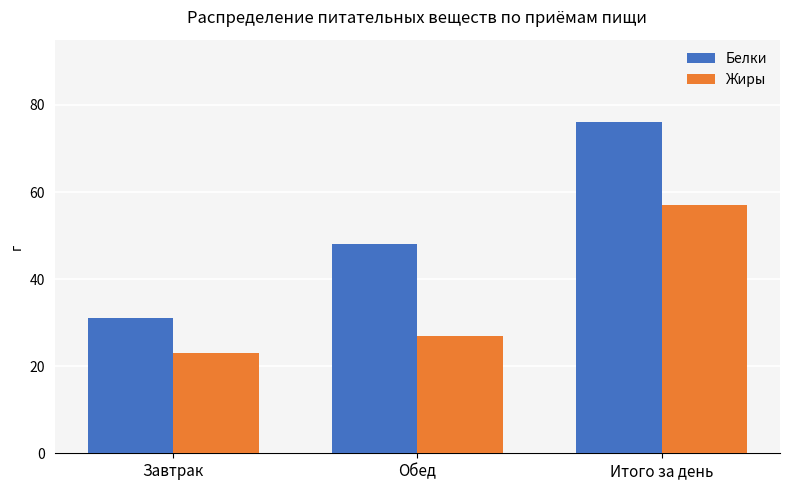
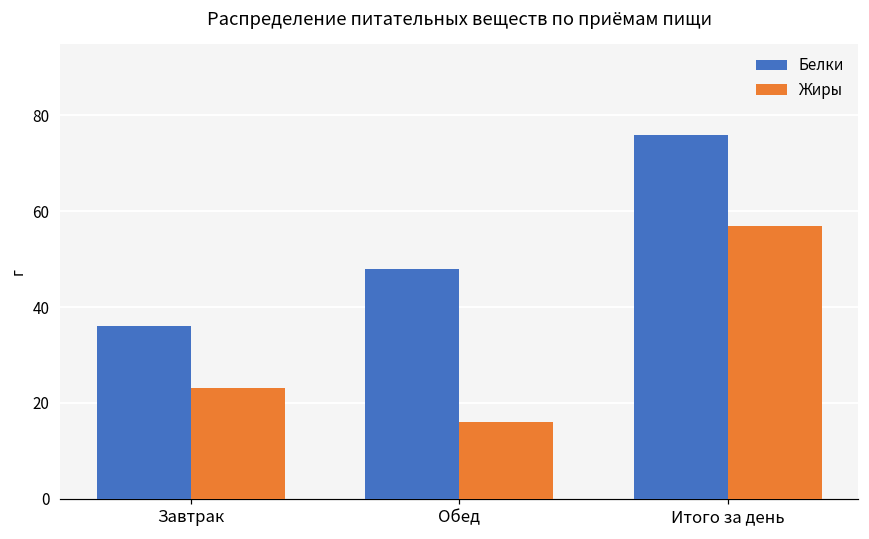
Белки, Завтрак: 31 -> 36
Жиры, Обед: 27 -> 16
